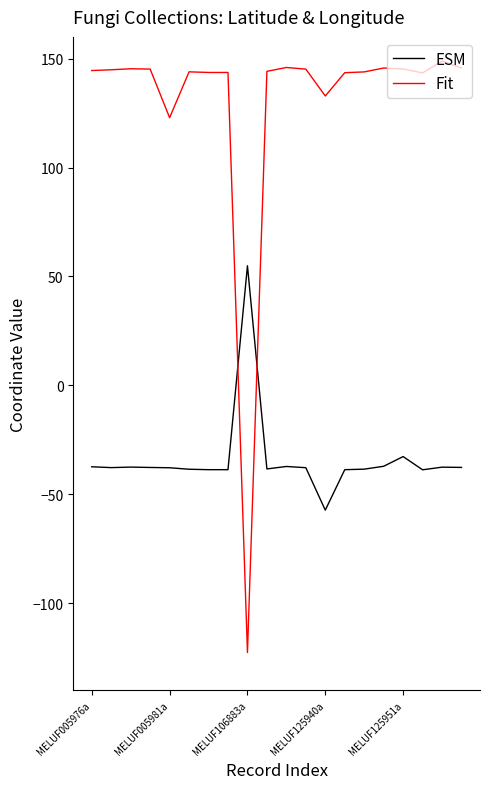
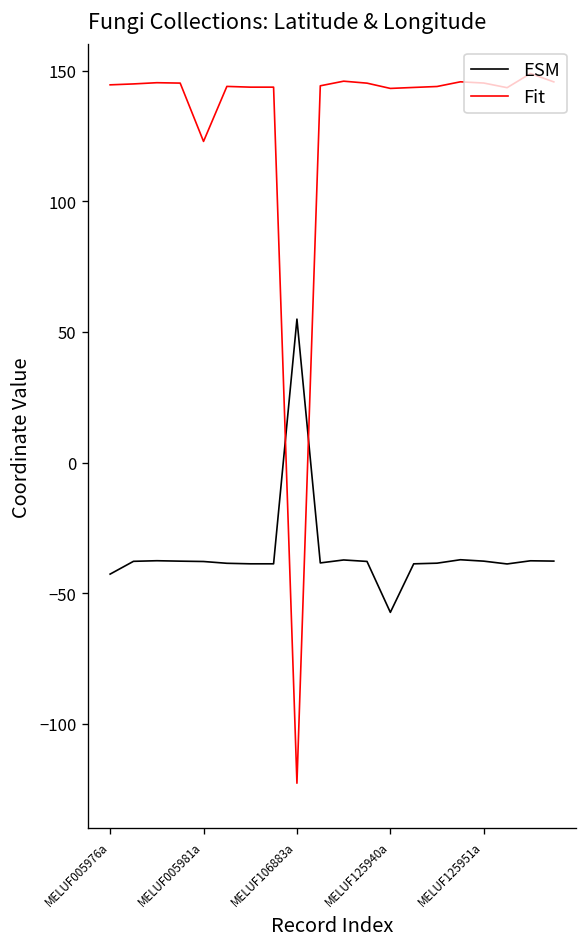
ESM, MELUF005976a: -37 -> -43
Fit, MELUF125940a: 133 -> 143
ESM, MELUF125951a: -33 -> -38
